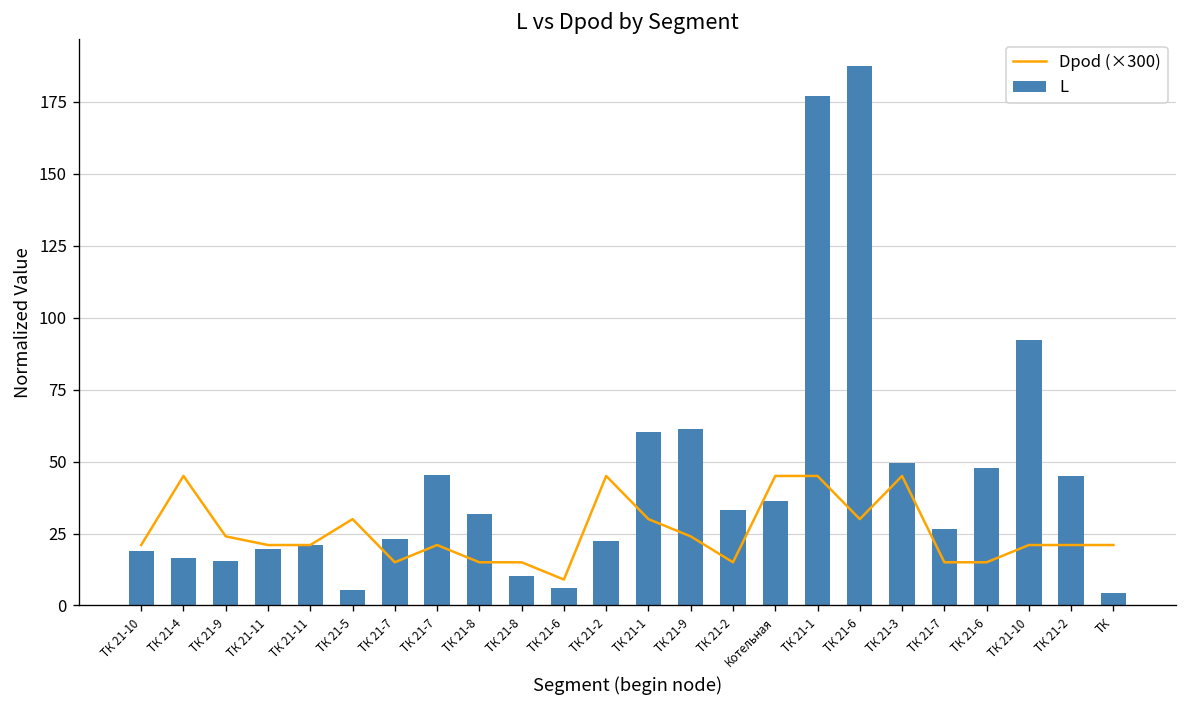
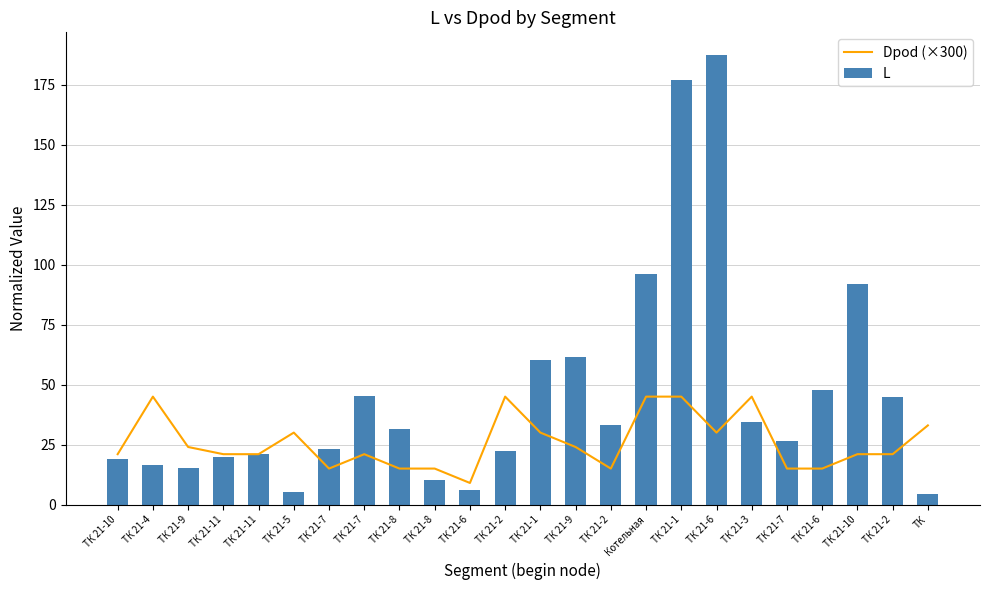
L, Котельная: 36 -> 96
L, ТК 21-3: 50 -> 34
Dpod (×300), ТК: 21 -> 33
